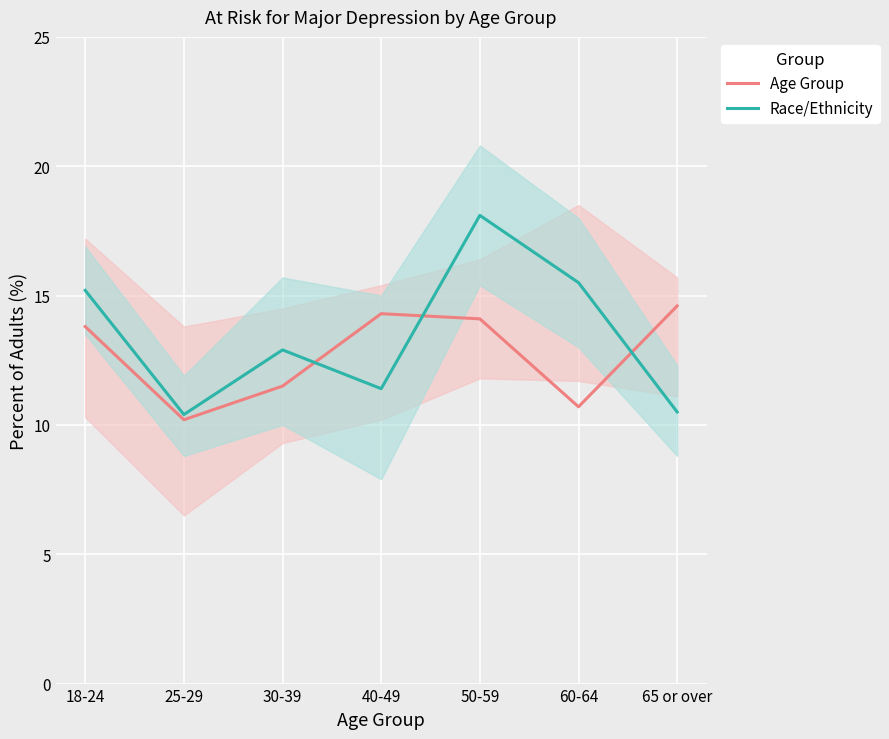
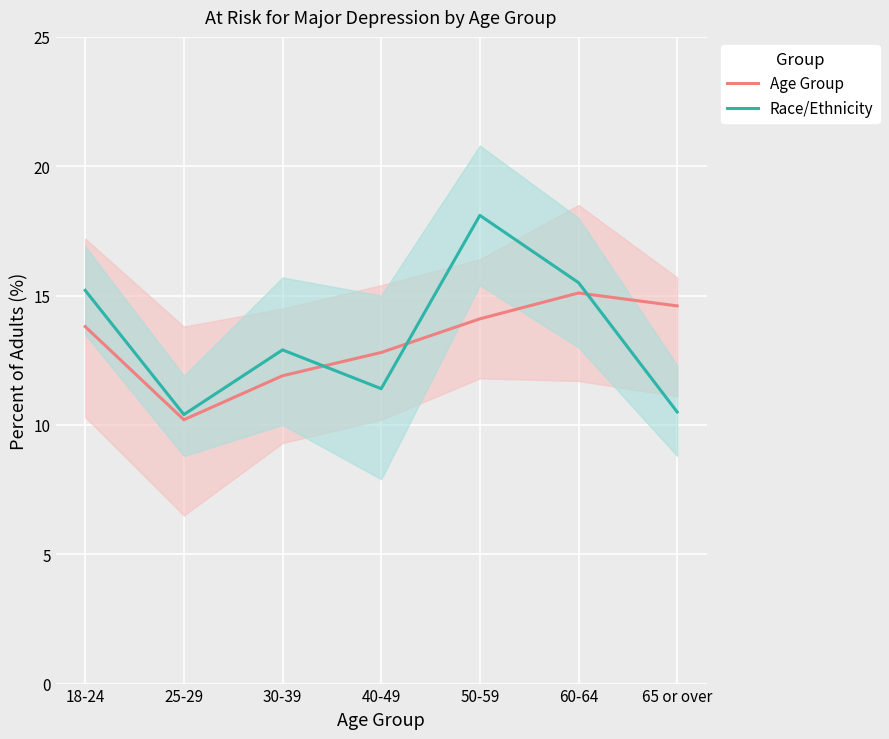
Age Group, 30-39: 11.5 -> 11.9
Age Group, 40-49: 14.3 -> 12.8
Age Group, 60-64: 10.7 -> 15.1
